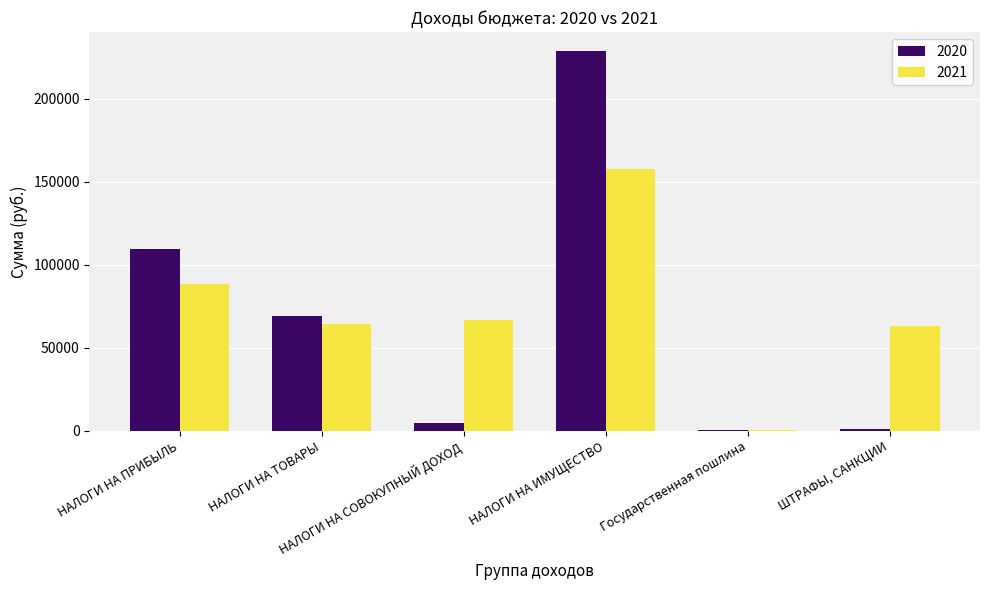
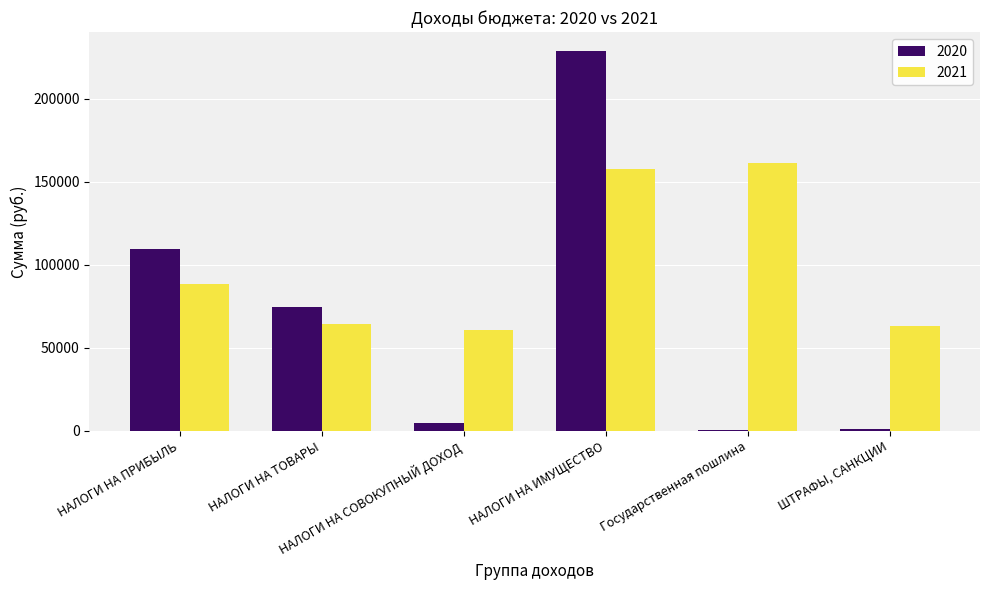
2020, НАЛОГИ НА ТОВАРЫ: 69000 -> 75000
2021, НАЛОГИ НА СОВОКУПНЫЙ ДОХОД: 67000 -> 61000
2021, Государственная пошлина: 1000 -> 161000
